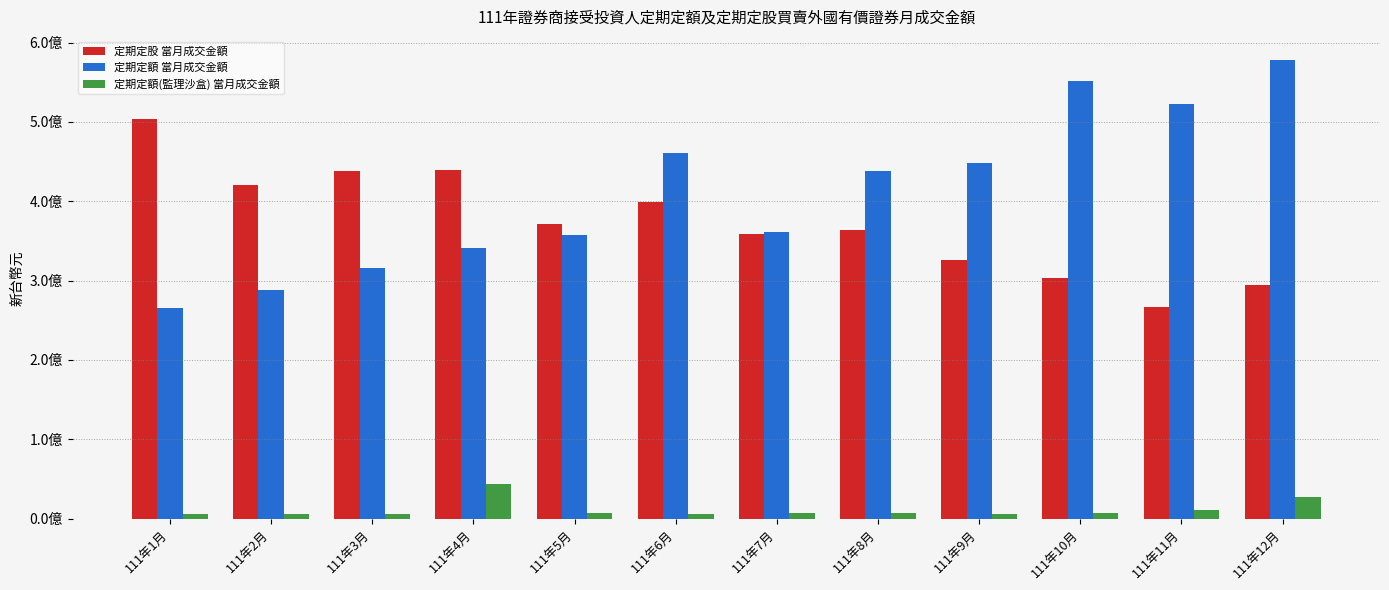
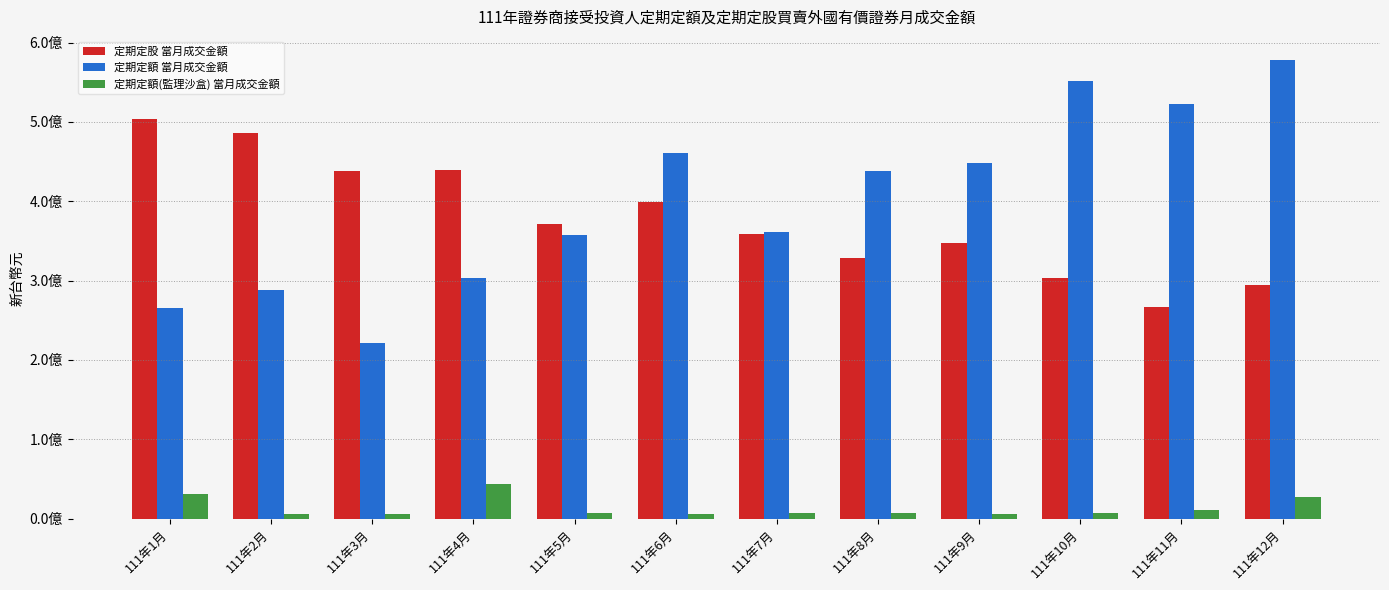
定期定額(監理沙盒) 當月成交金額, 111年1月: 0.1億 -> 0.3億
定期定股 當月成交金額, 111年2月: 4.2億 -> 4.9億
定期定額 當月成交金額, 111年3月: 3.2億 -> 2.2億
定期定額 當月成交金額, 111年4月: 3.4億 -> 3.0億
定期定股 當月成交金額, 111年8月: 3.6億 -> 3.3億
定期定股 當月成交金額, 111年9月: 3.3億 -> 3.5億
